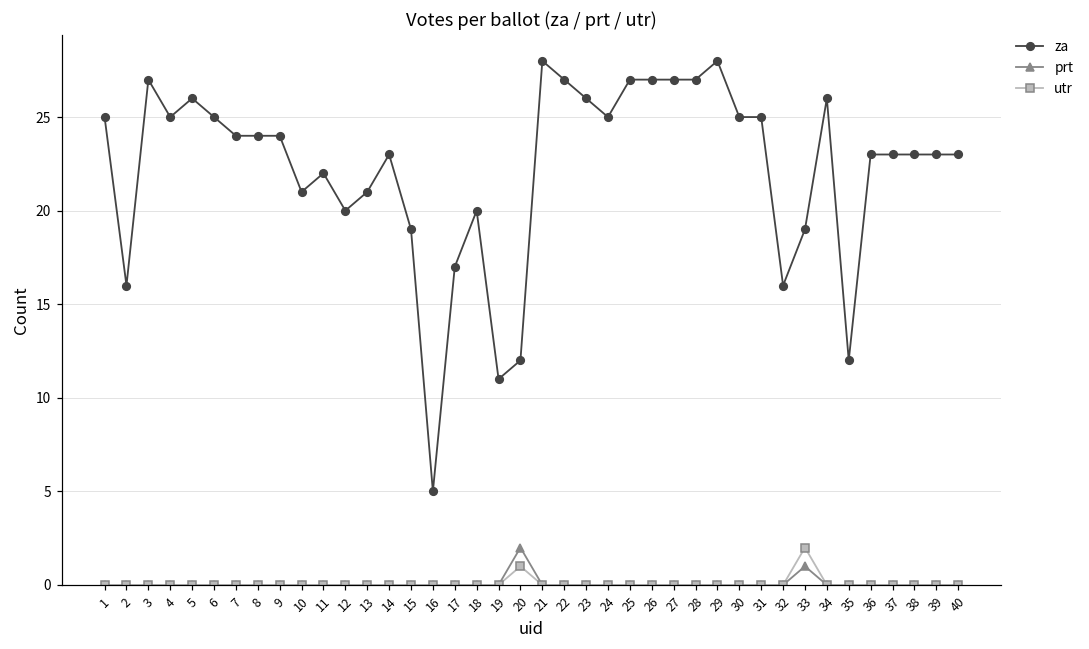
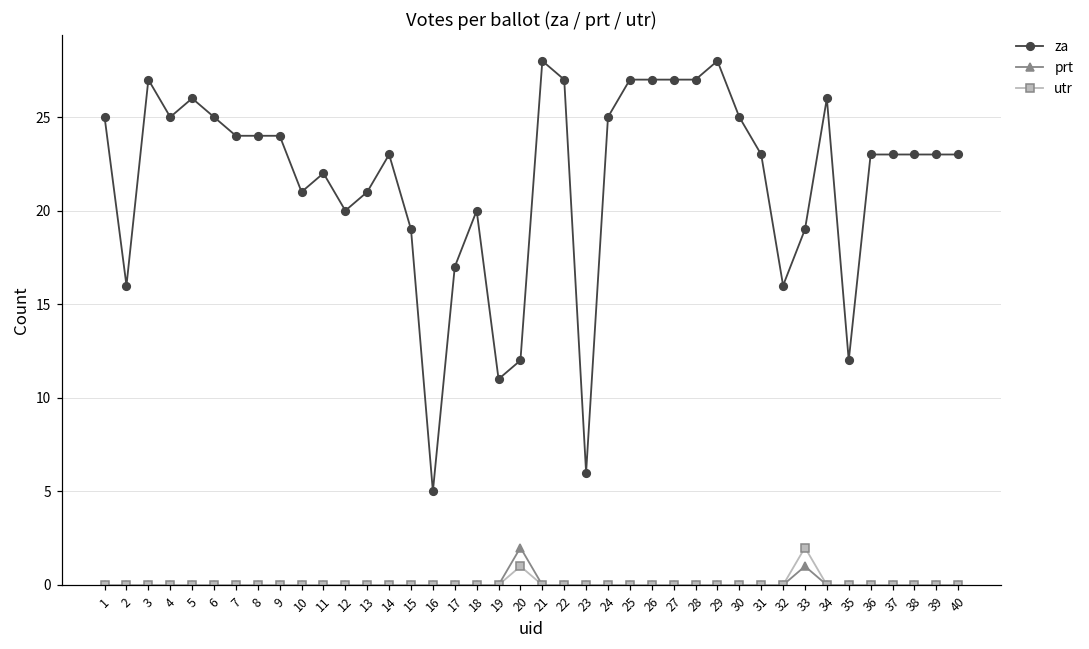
za, 23: 26 -> 6
za, 31: 25 -> 23
